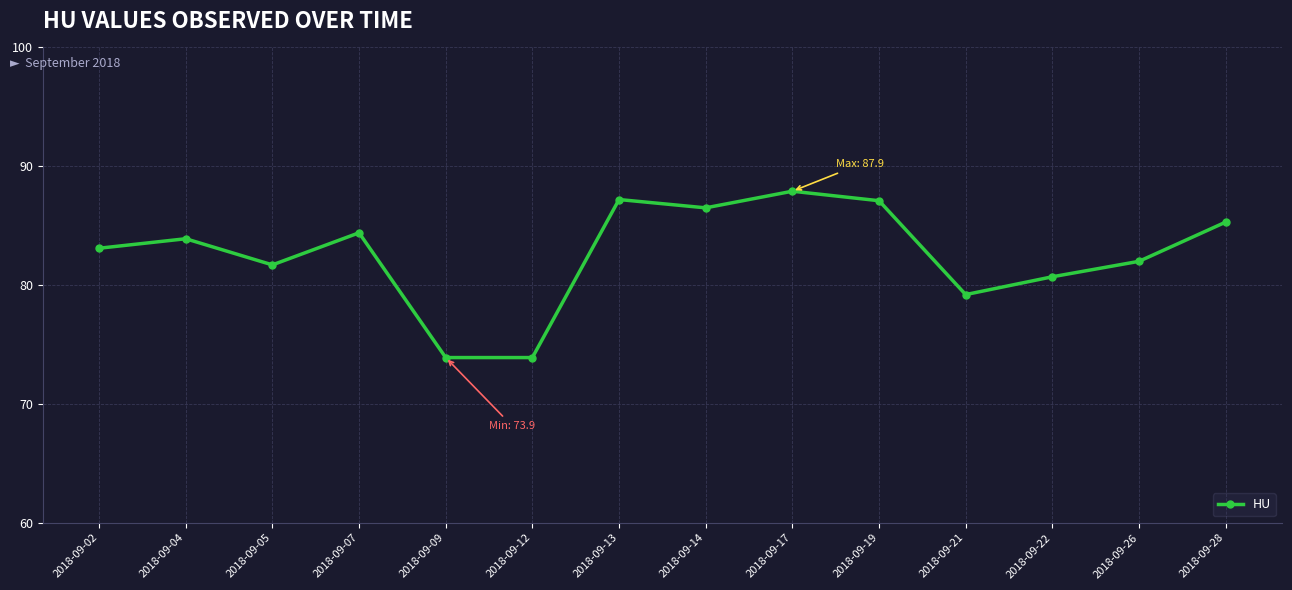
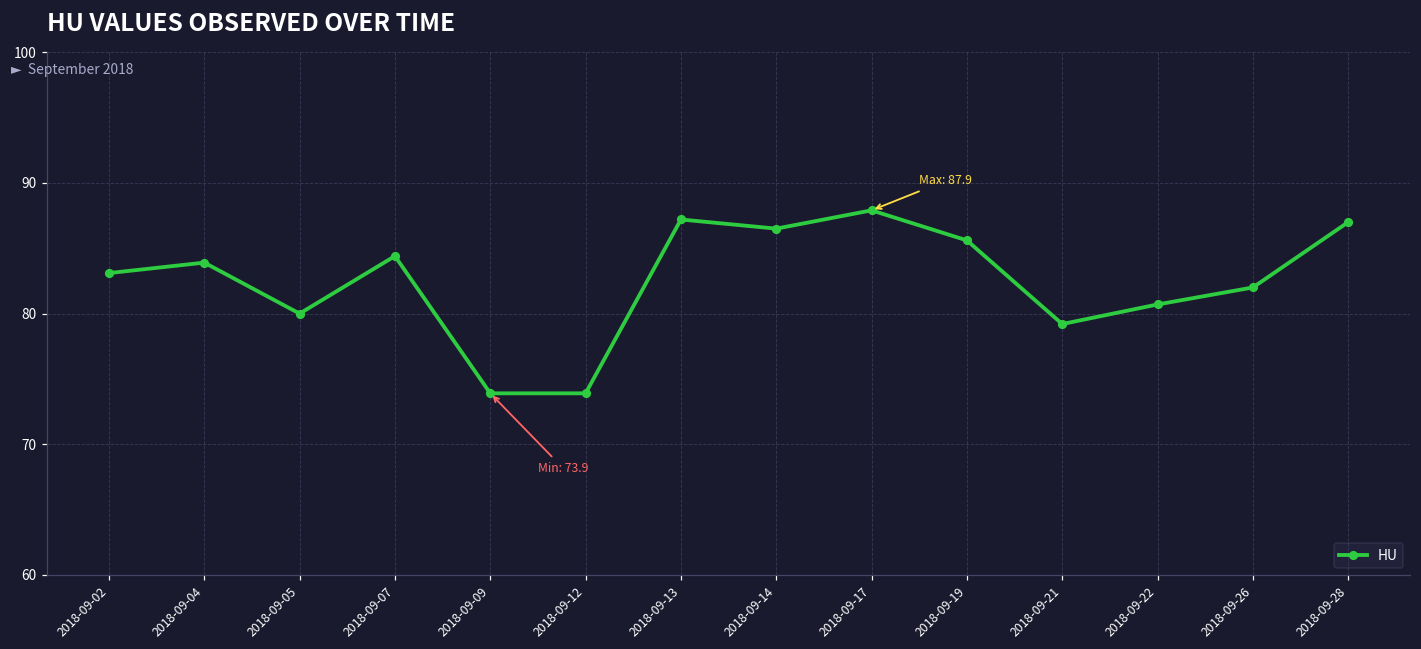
2018-09-05: 81.7 -> 80.0
2018-09-19: 87.1 -> 85.6
2018-09-28: 85.3 -> 87.0
